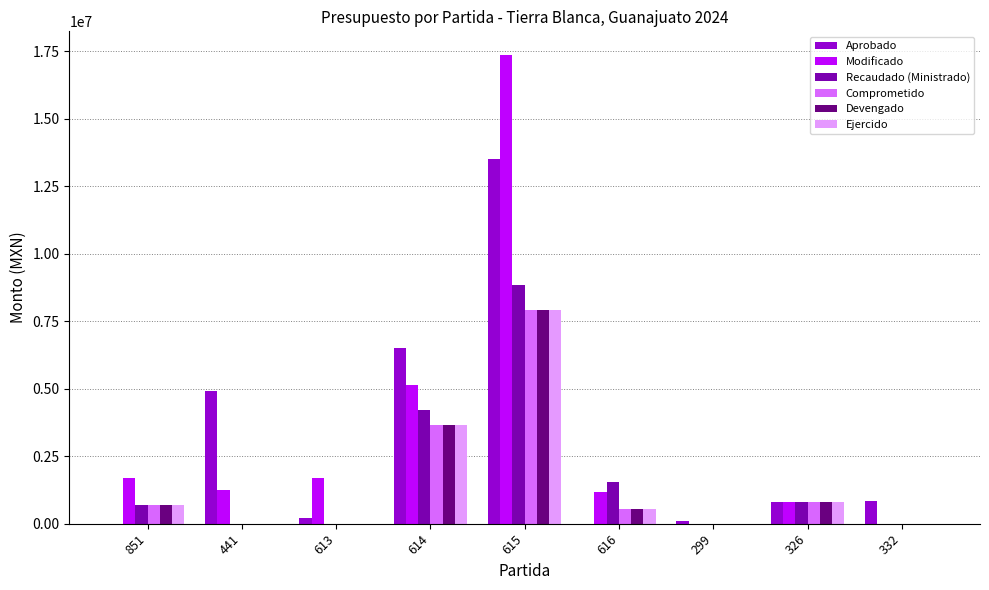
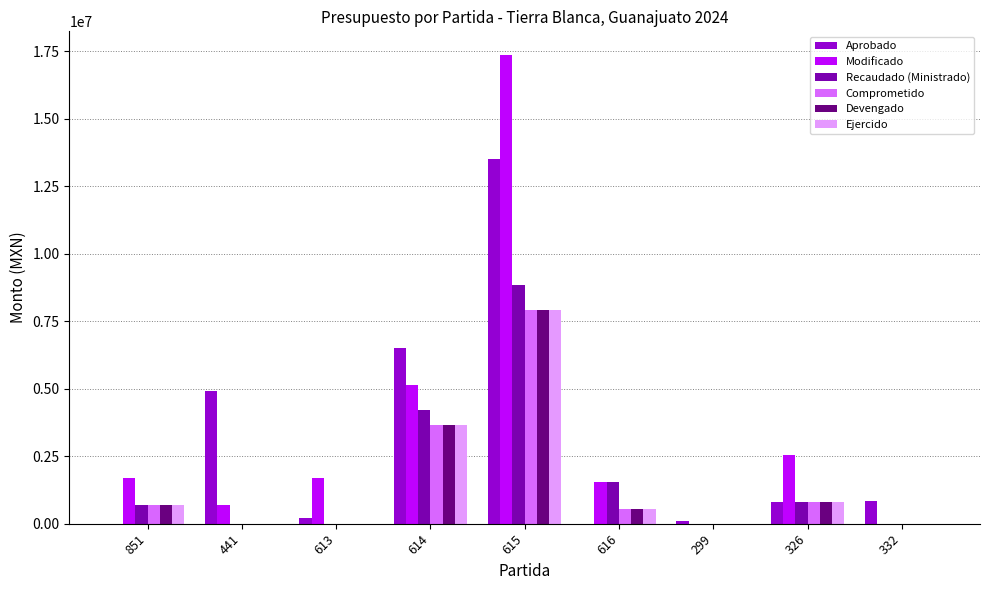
Modificado, 441: 1300000 -> 700000
Modificado, 616: 1200000 -> 1500000
Modificado, 326: 800000 -> 2500000
